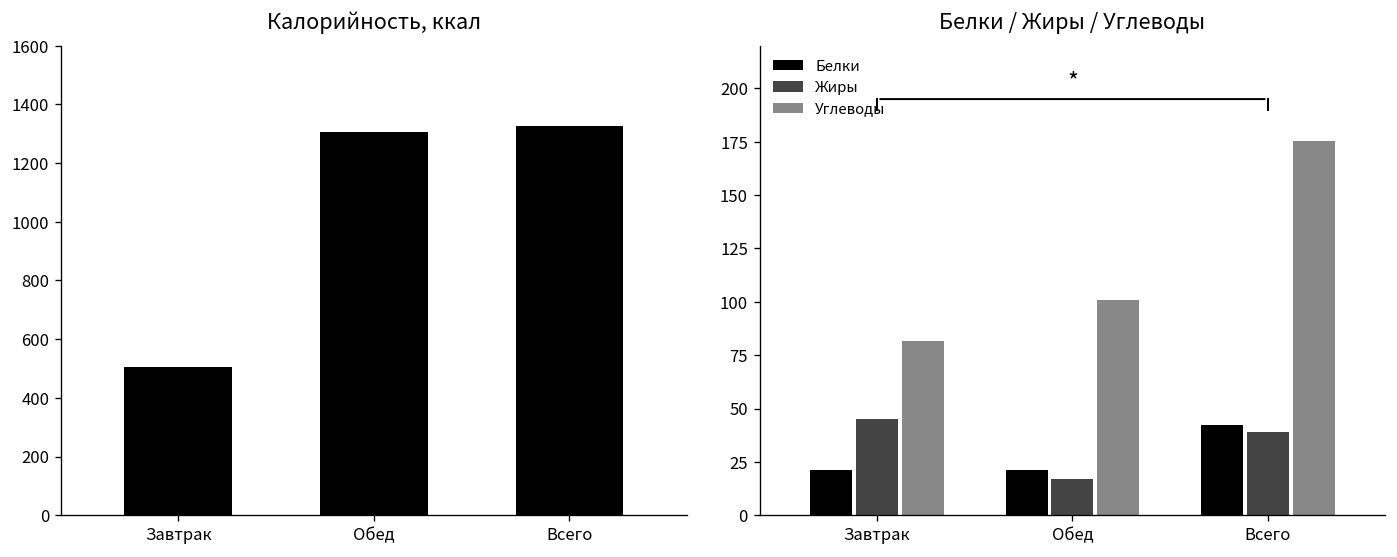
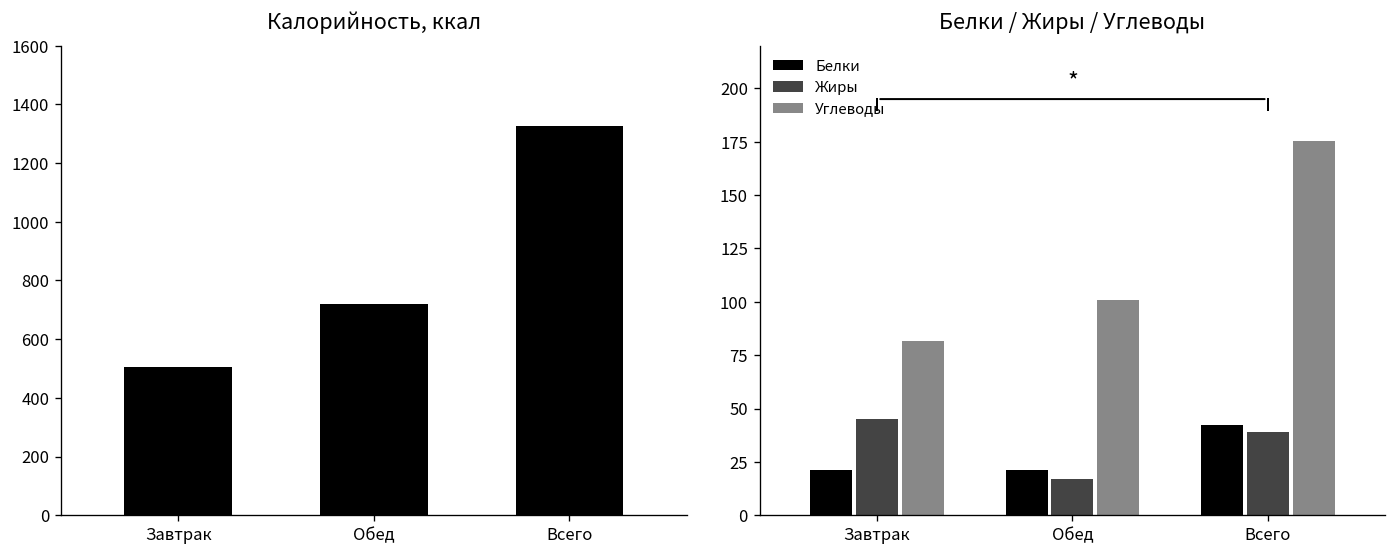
Калорийность, ккал, Обед: 1300 -> 720
